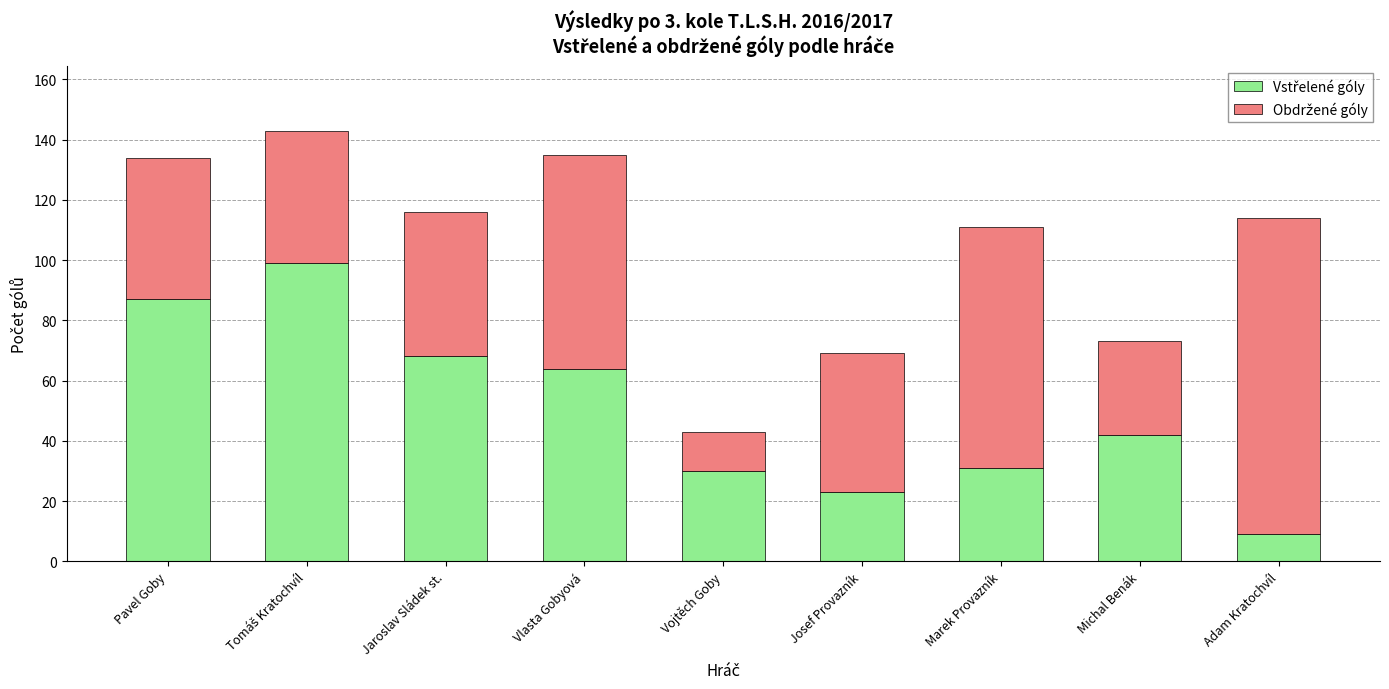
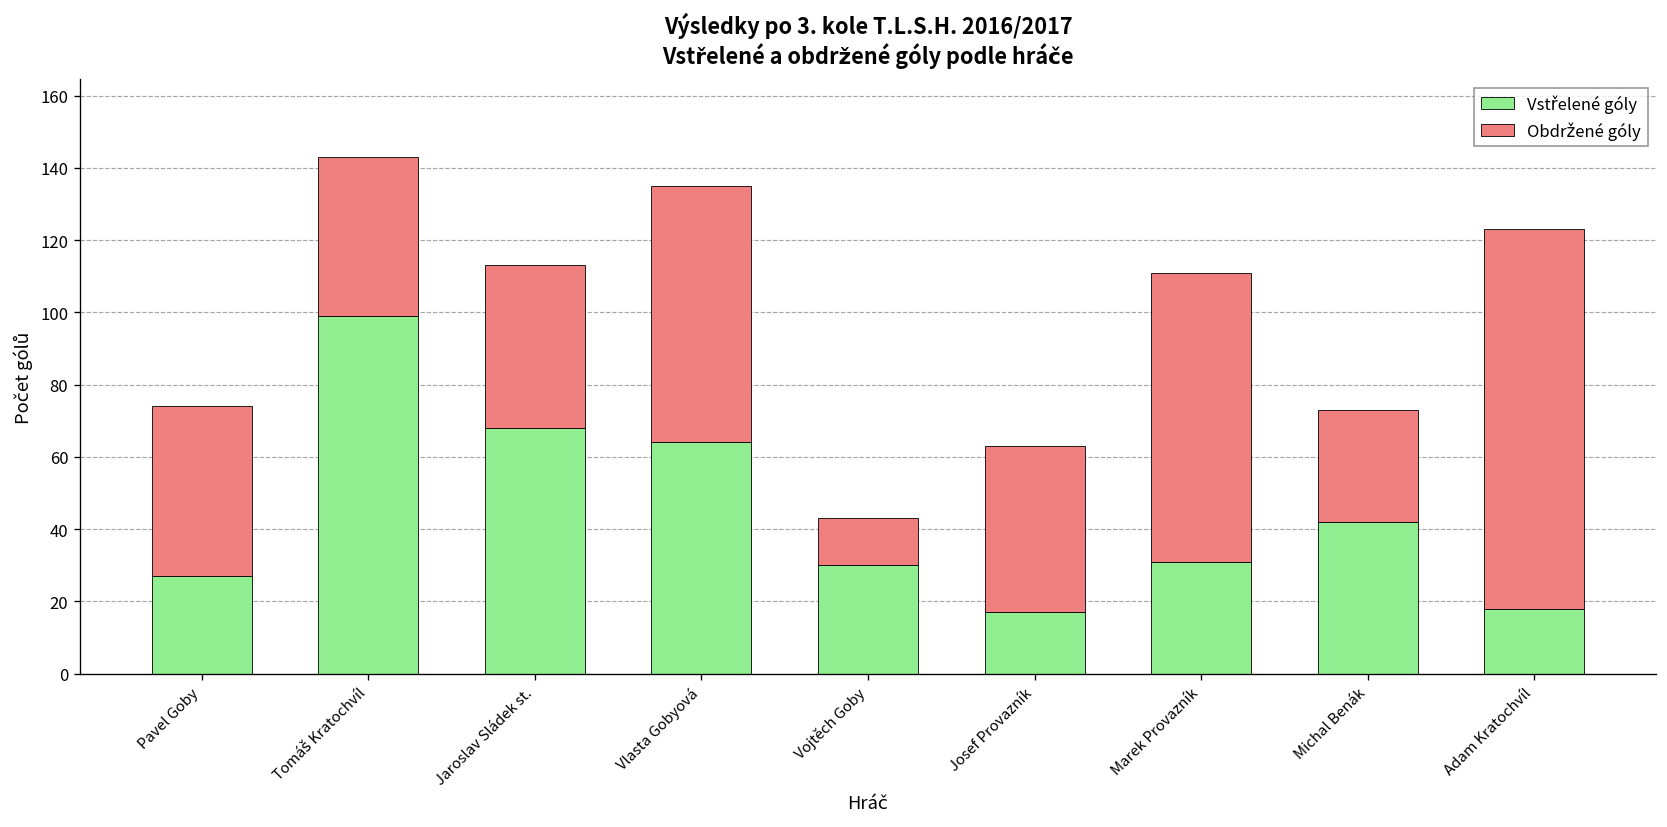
Vstřelené góly, Pavel Goby: 87 -> 27
Obdržené góly, Jaroslav Sládek st.: 48 -> 45
Vstřelené góly, Josef Provazník: 23 -> 17
Vstřelené góly, Adam Kratochvíl: 9 -> 18
